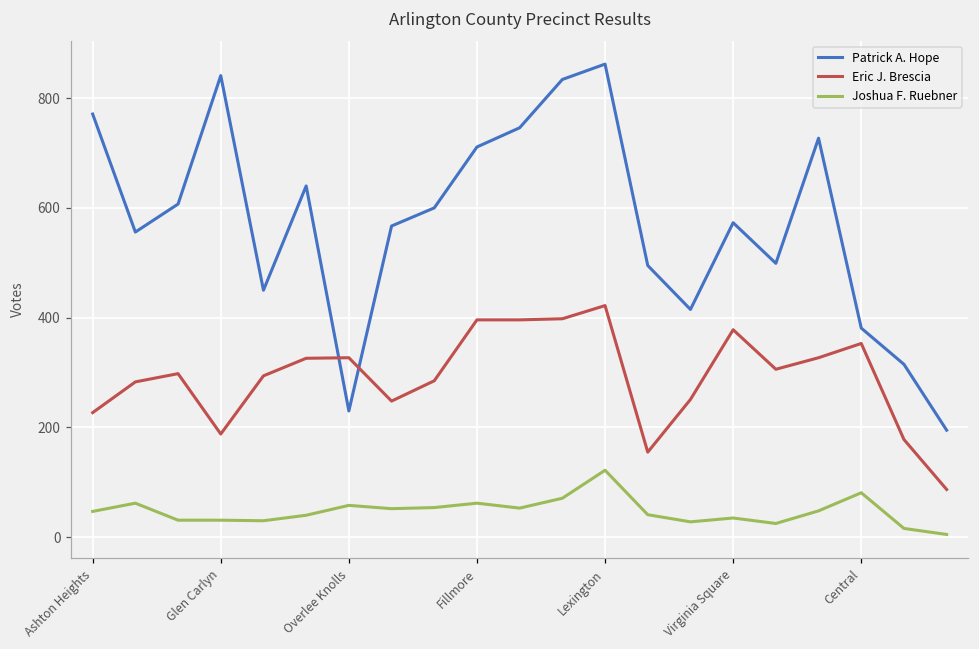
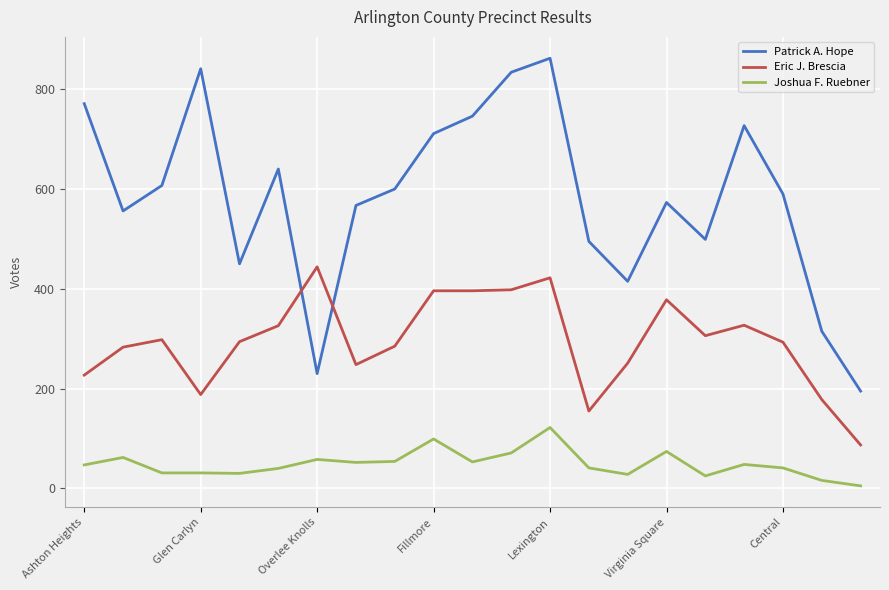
Eric J. Brescia, Overlee Knolls: 330 -> 440
Joshua F. Ruebner, Fillmore: 60 -> 100
Joshua F. Ruebner, Virginia Square: 40 -> 70
Patrick A. Hope, Central: 380 -> 590
Eric J. Brescia, Central: 350 -> 290
Joshua F. Ruebner, Central: 80 -> 40
